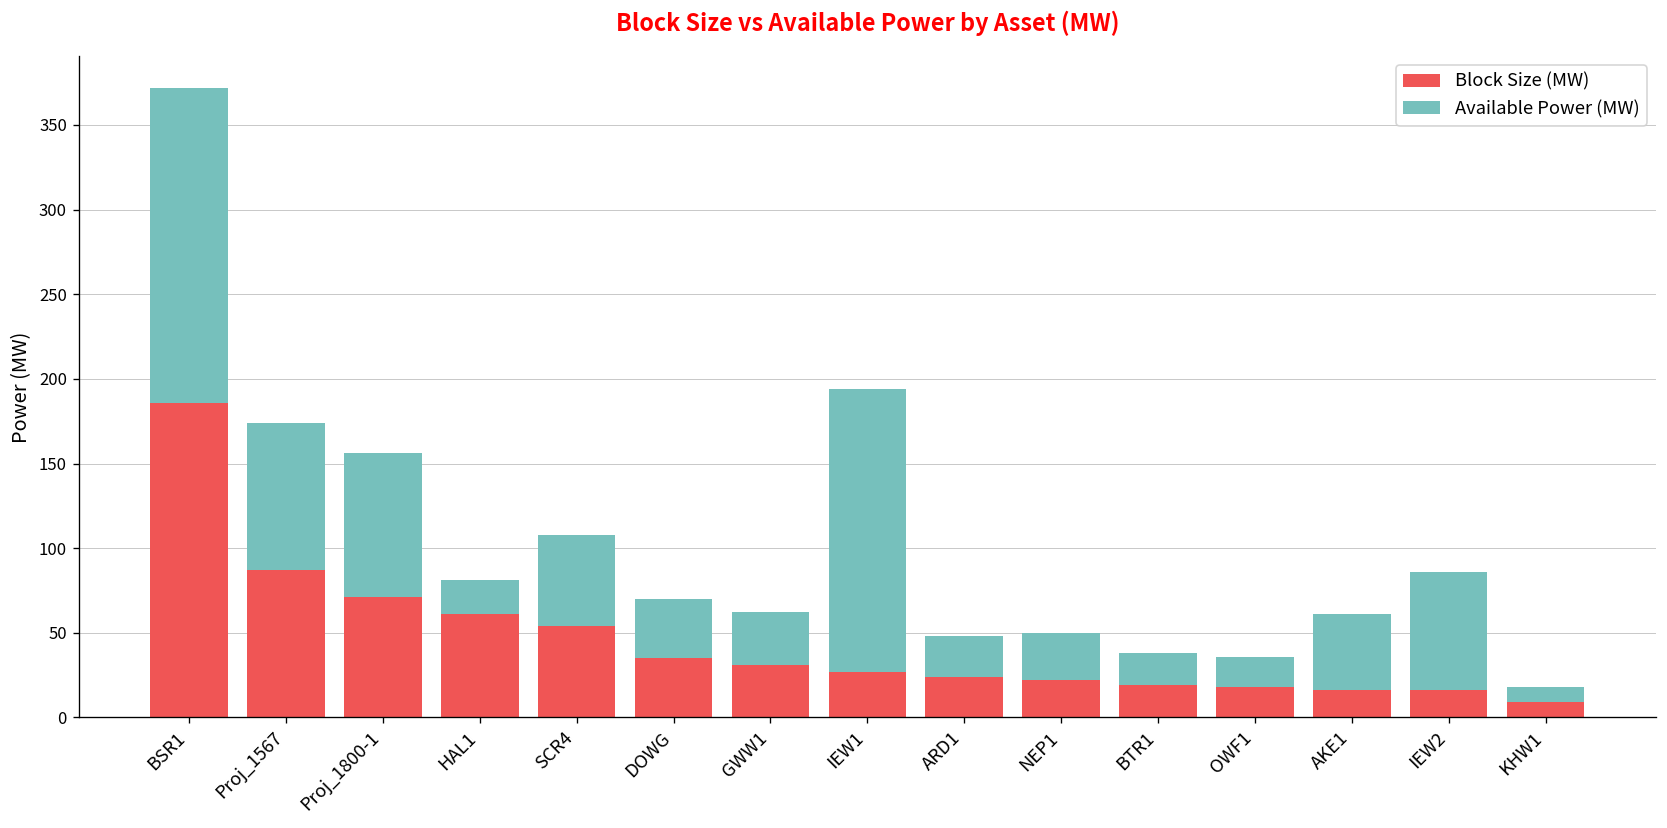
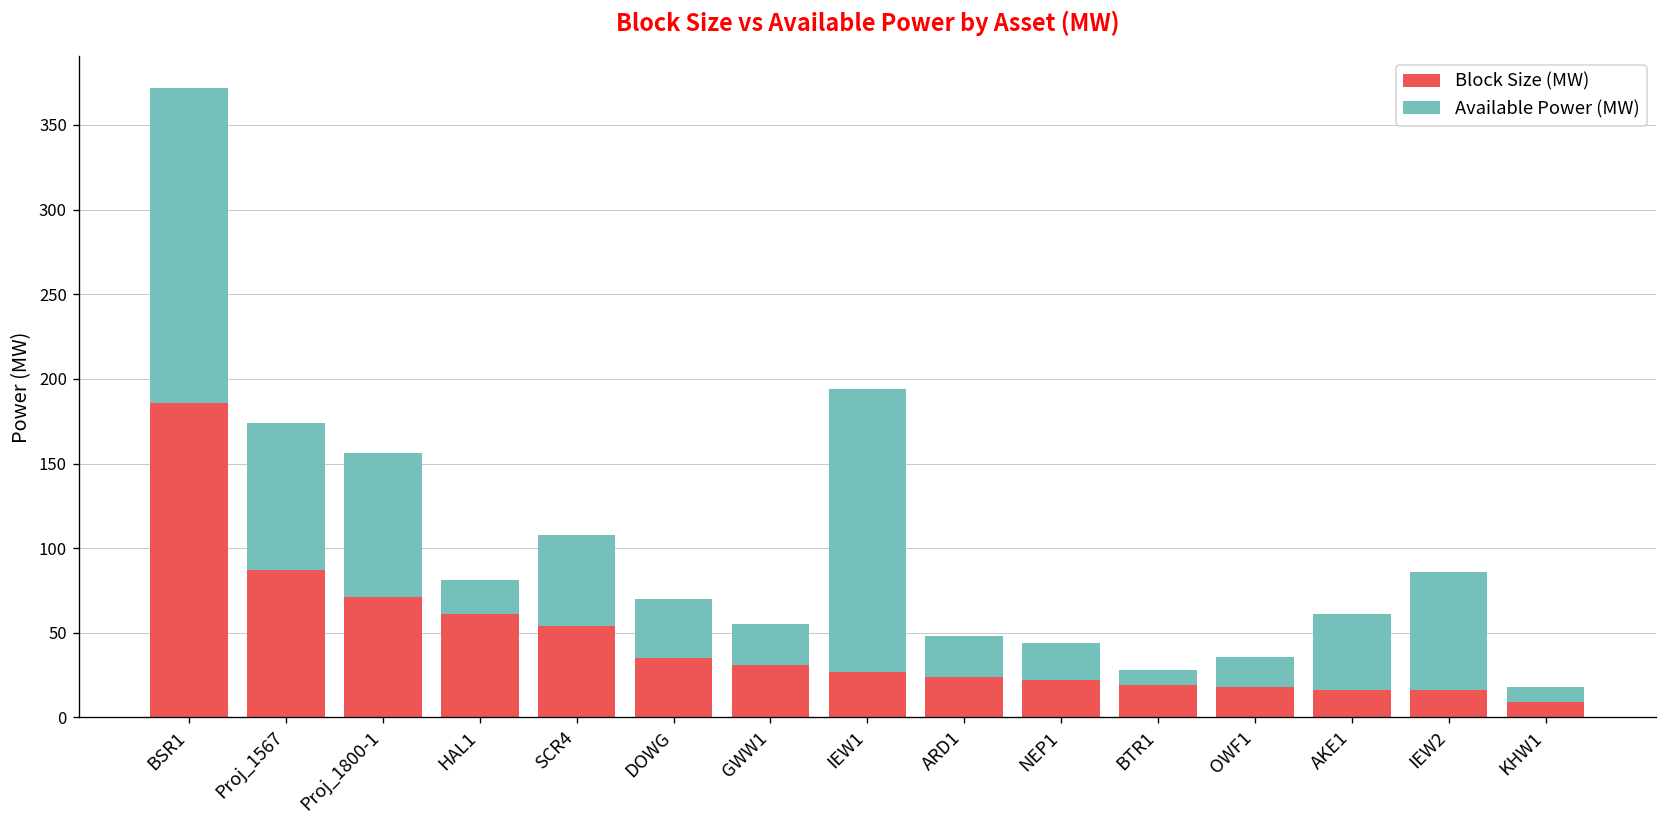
Available Power (MW), GWW1: 31 -> 24
Available Power (MW), NEP1: 28 -> 22
Available Power (MW), BTR1: 19 -> 9
